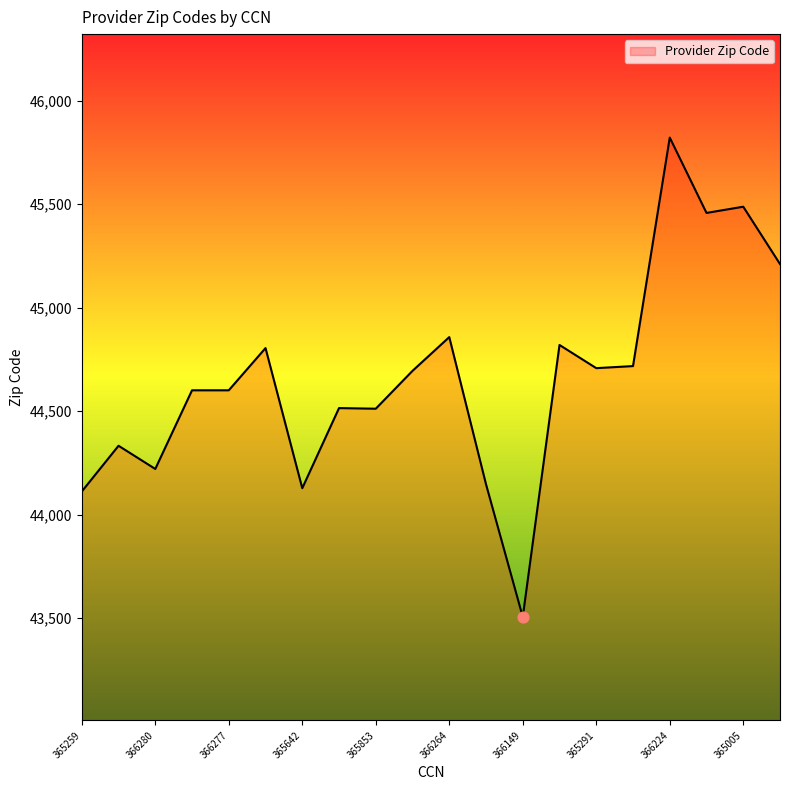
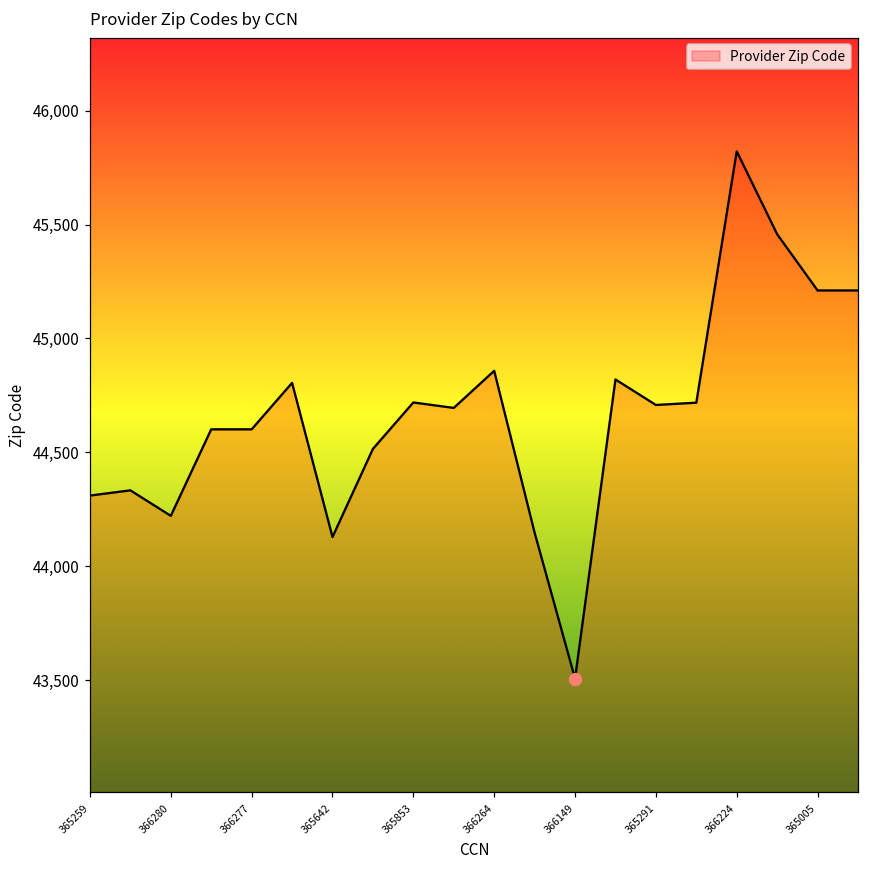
Provider Zip Code, 365259: 44,110 -> 44,310
Provider Zip Code, 365853: 44,510 -> 44,720
Provider Zip Code, 365005: 45,490 -> 45,210
